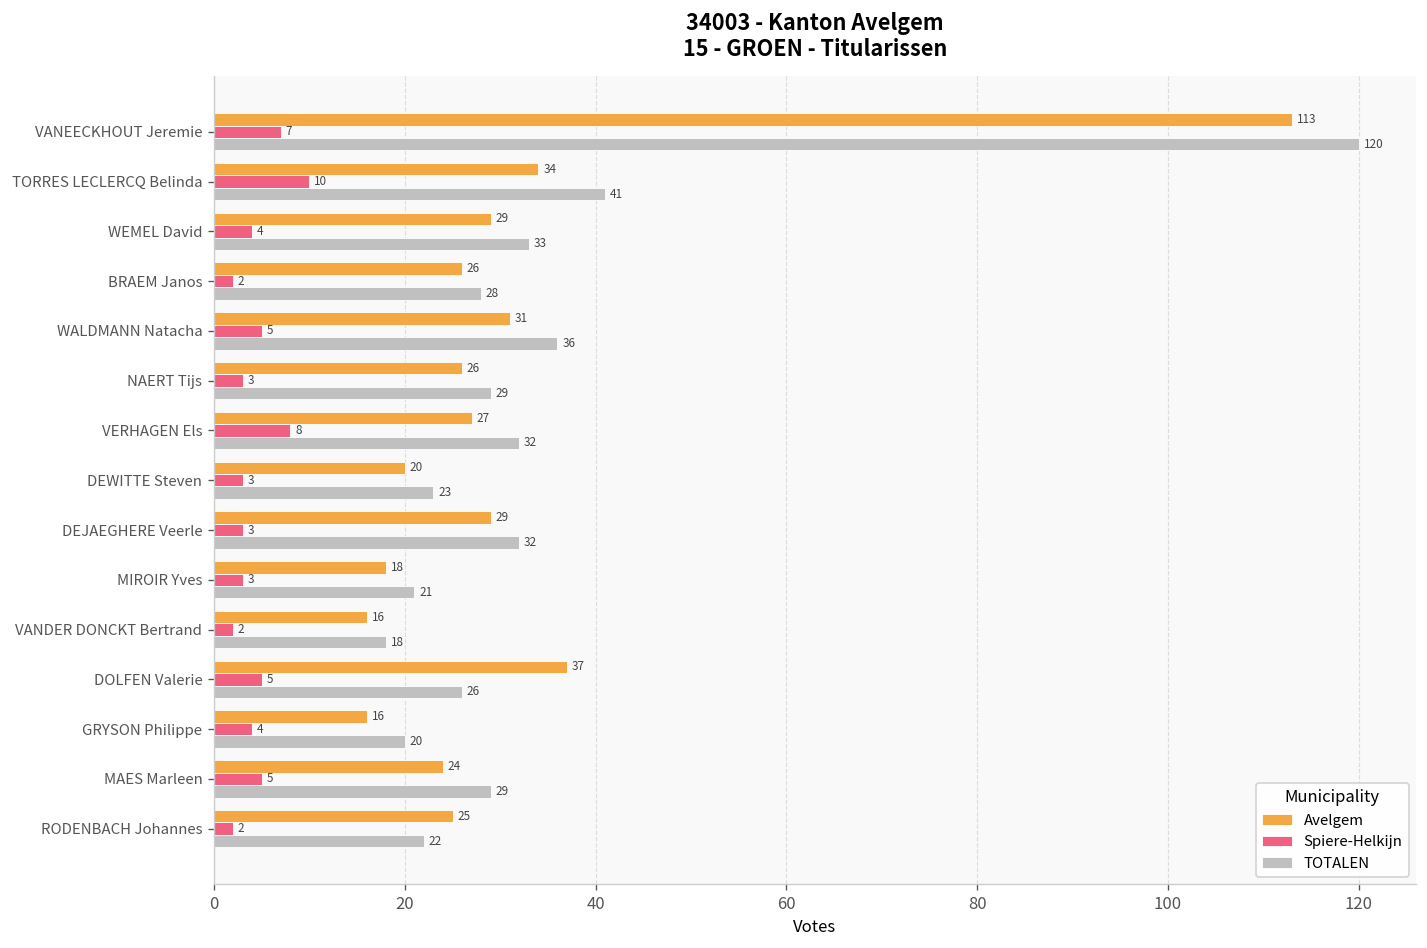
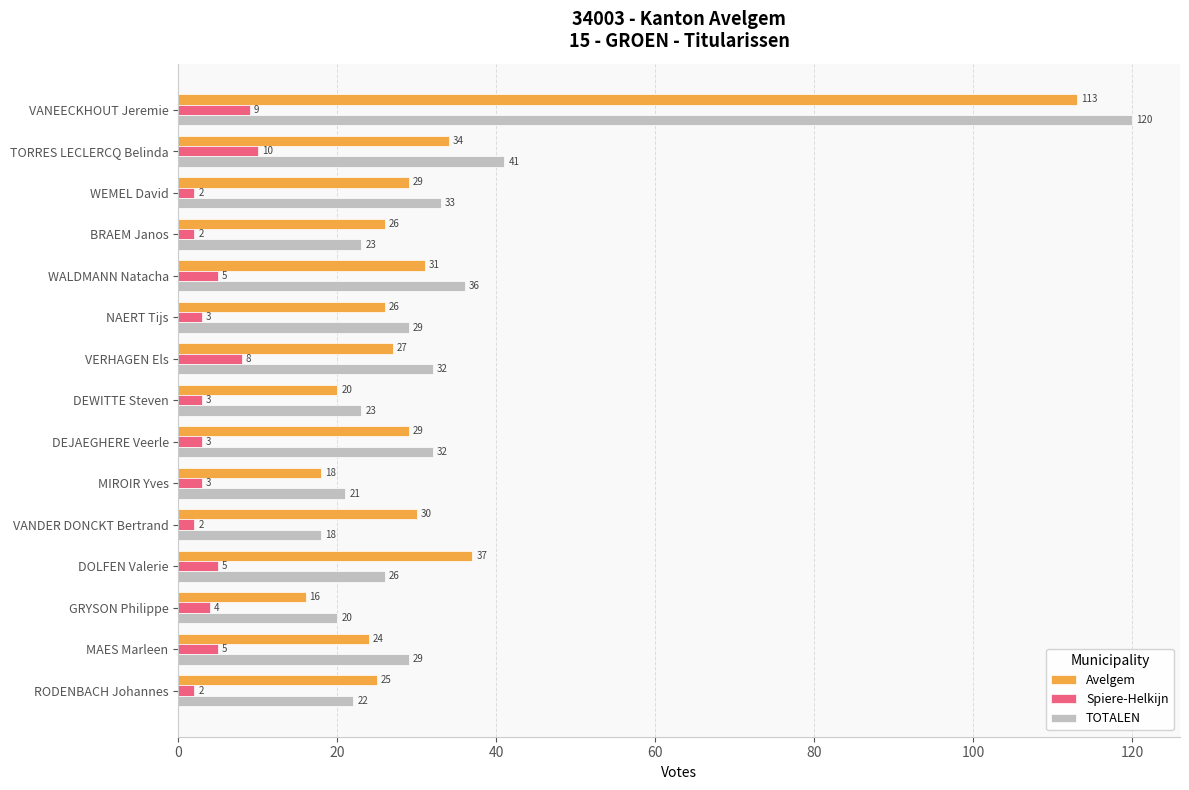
Spiere-Helkijn, VANEECKHOUT Jeremie: 7 -> 9
Spiere-Helkijn, WEMEL David: 4 -> 2
TOTALEN, BRAEM Janos: 28 -> 23
Avelgem, VANDER DONCKT Bertrand: 16 -> 30
